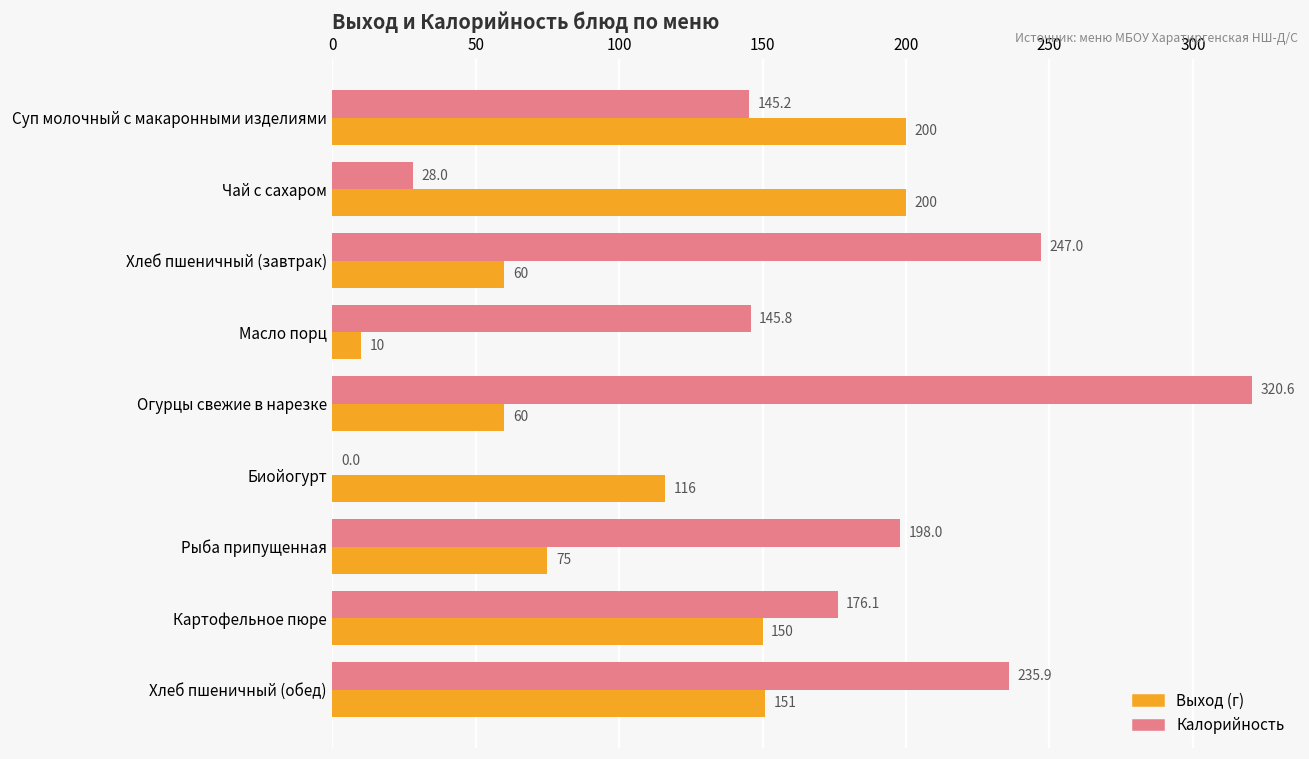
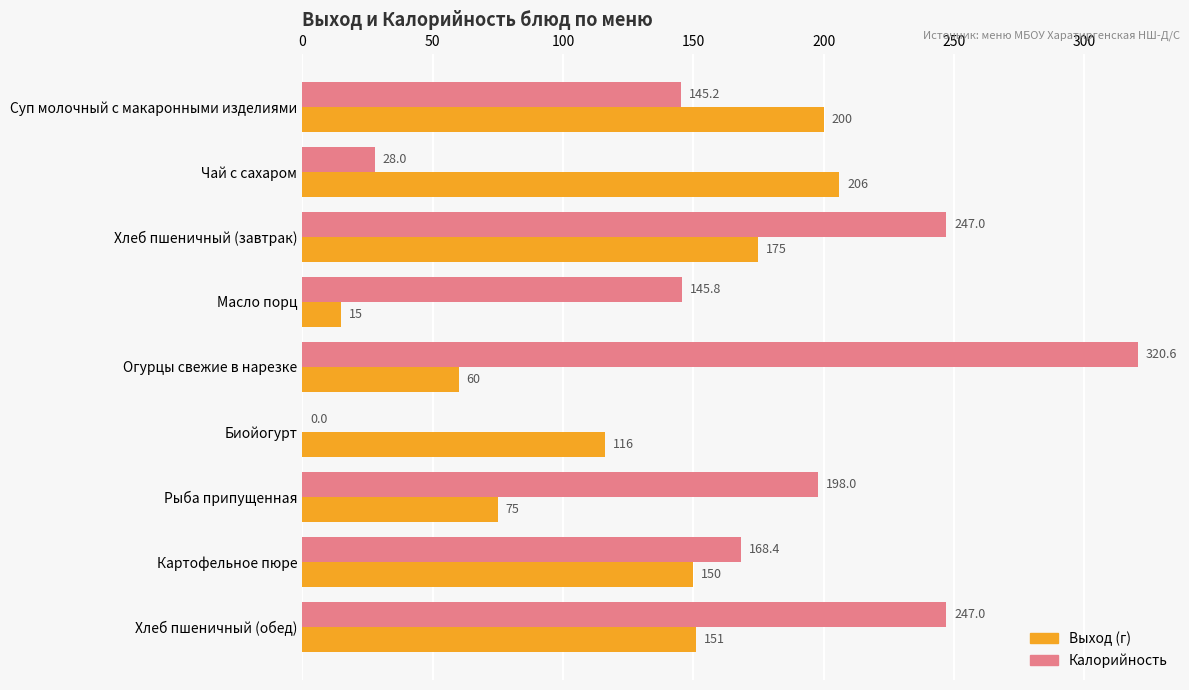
Выход (г), Чай с сахаром: 200 -> 206
Выход (г), Хлеб пшеничный (завтрак): 60 -> 175
Выход (г), Масло порц: 10 -> 15
Калорийность, Картофельное пюре: 176.1 -> 168.4
Калорийность, Хлеб пшеничный (обед): 235.9 -> 247.0
